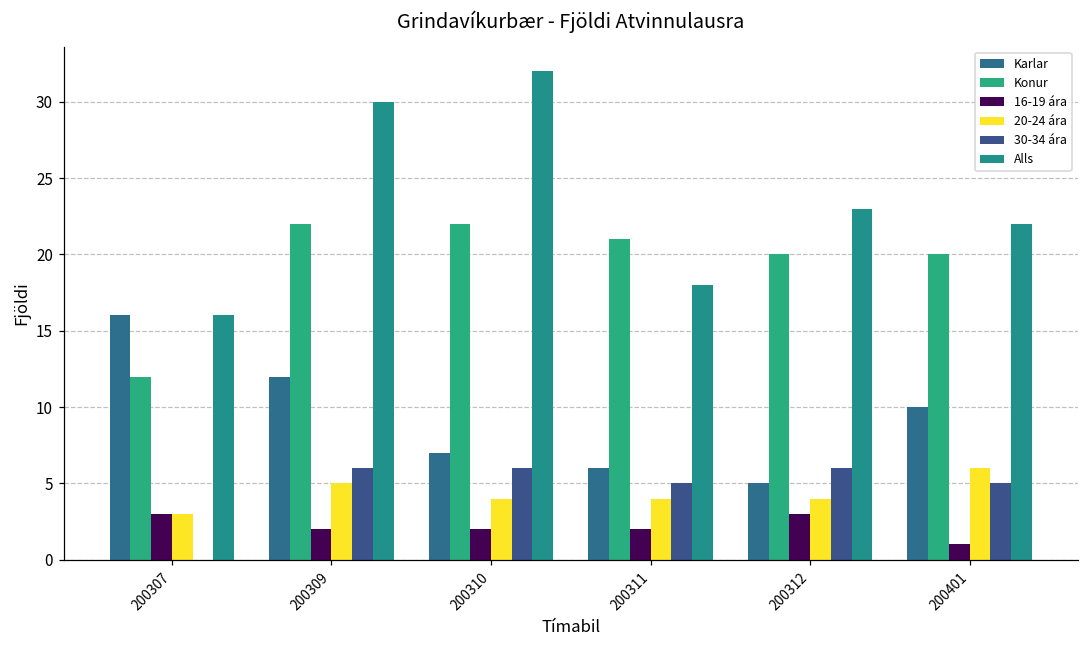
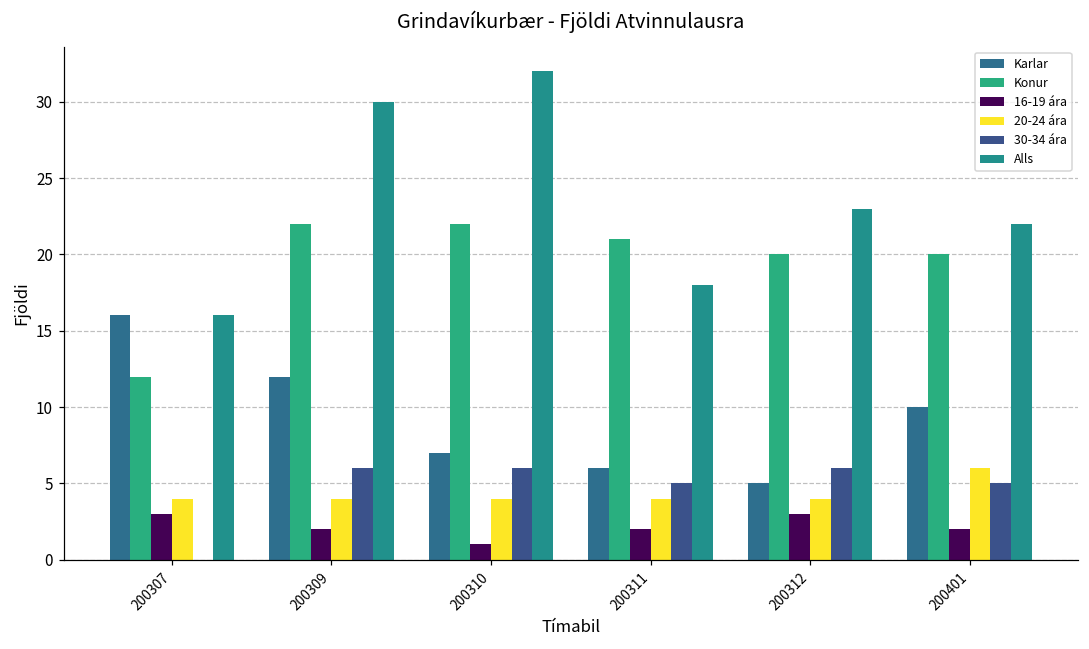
20-24 ára, 200307: 3 -> 4
20-24 ára, 200309: 5 -> 4
16-19 ára, 200310: 2 -> 1
16-19 ára, 200401: 1 -> 2
